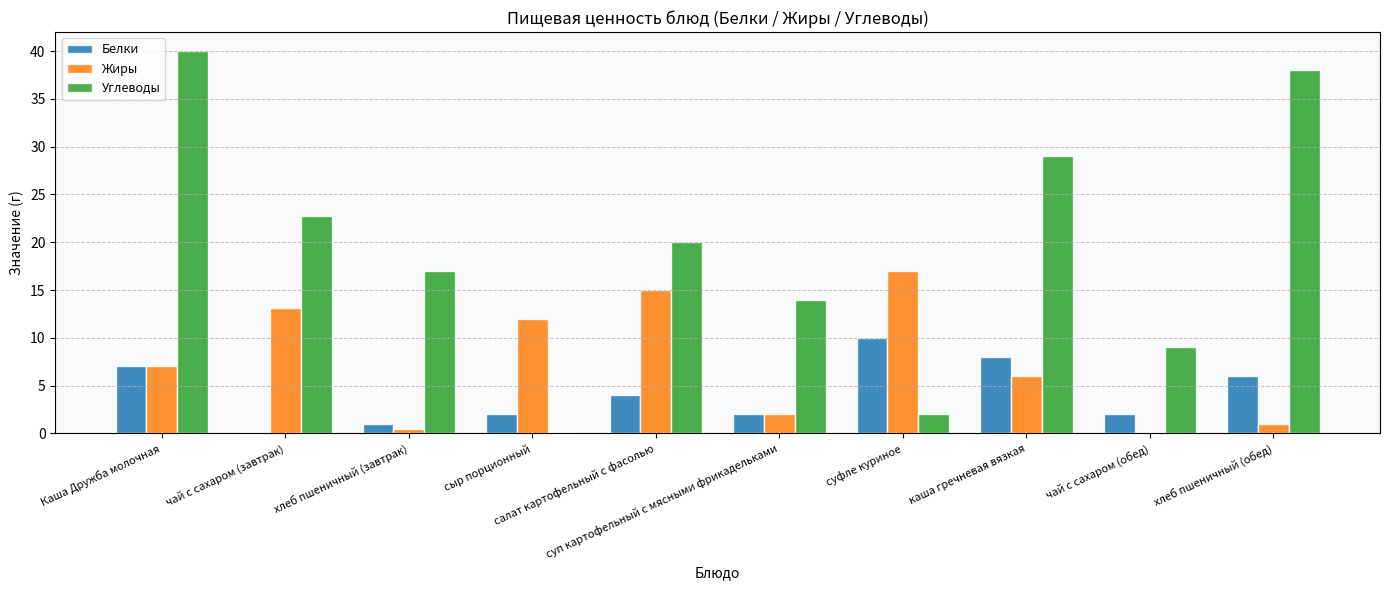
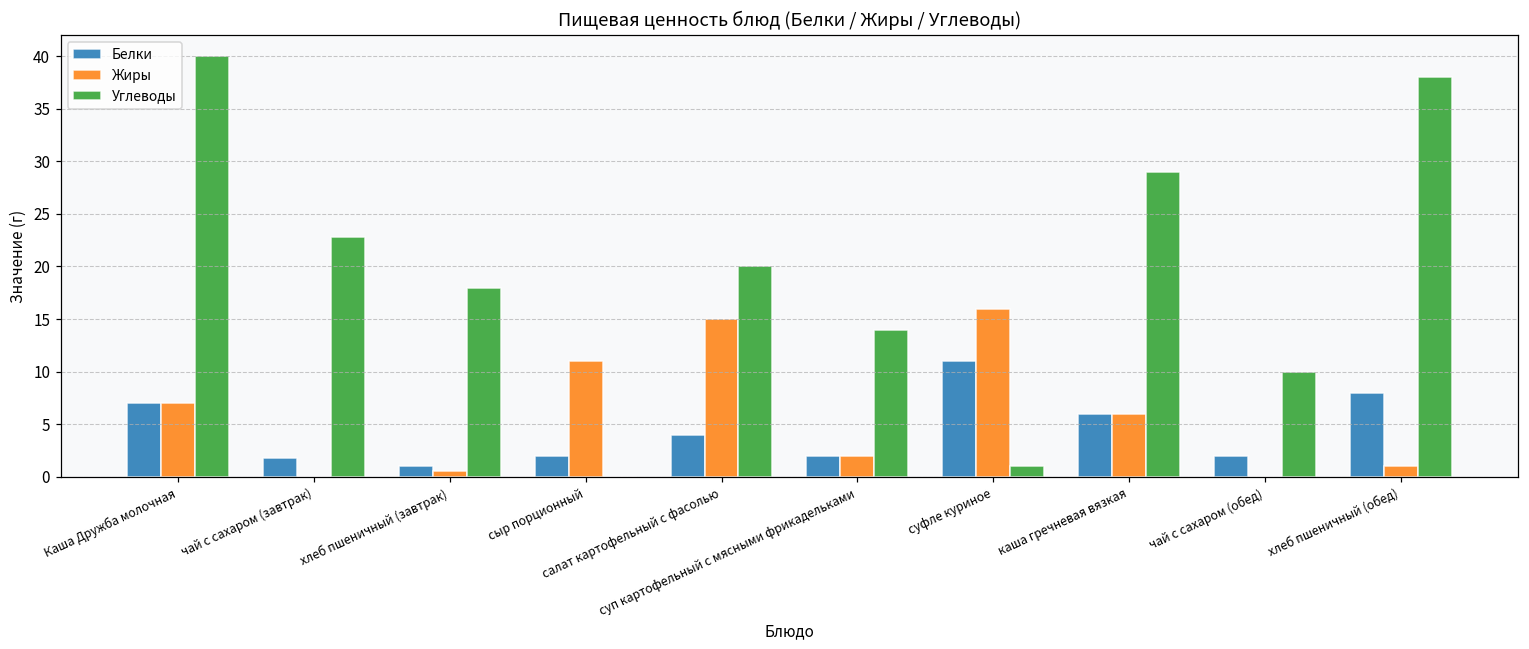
Белки, чай с сахаром (завтрак): 0 -> 2
Жиры, чай с сахаром (завтрак): 13 -> 0
Углеводы, хлеб пшеничный (завтрак): 17 -> 18
Жиры, сыр порционный: 12 -> 11
Белки, суфле куриное: 10 -> 11
Жиры, суфле куриное: 17 -> 16
Углеводы, суфле куриное: 2 -> 1
Белки, каша гречневая вязкая: 8 -> 6
Углеводы, чай с сахаром (обед): 9 -> 10
Белки, хлеб пшеничный (обед): 6 -> 8
